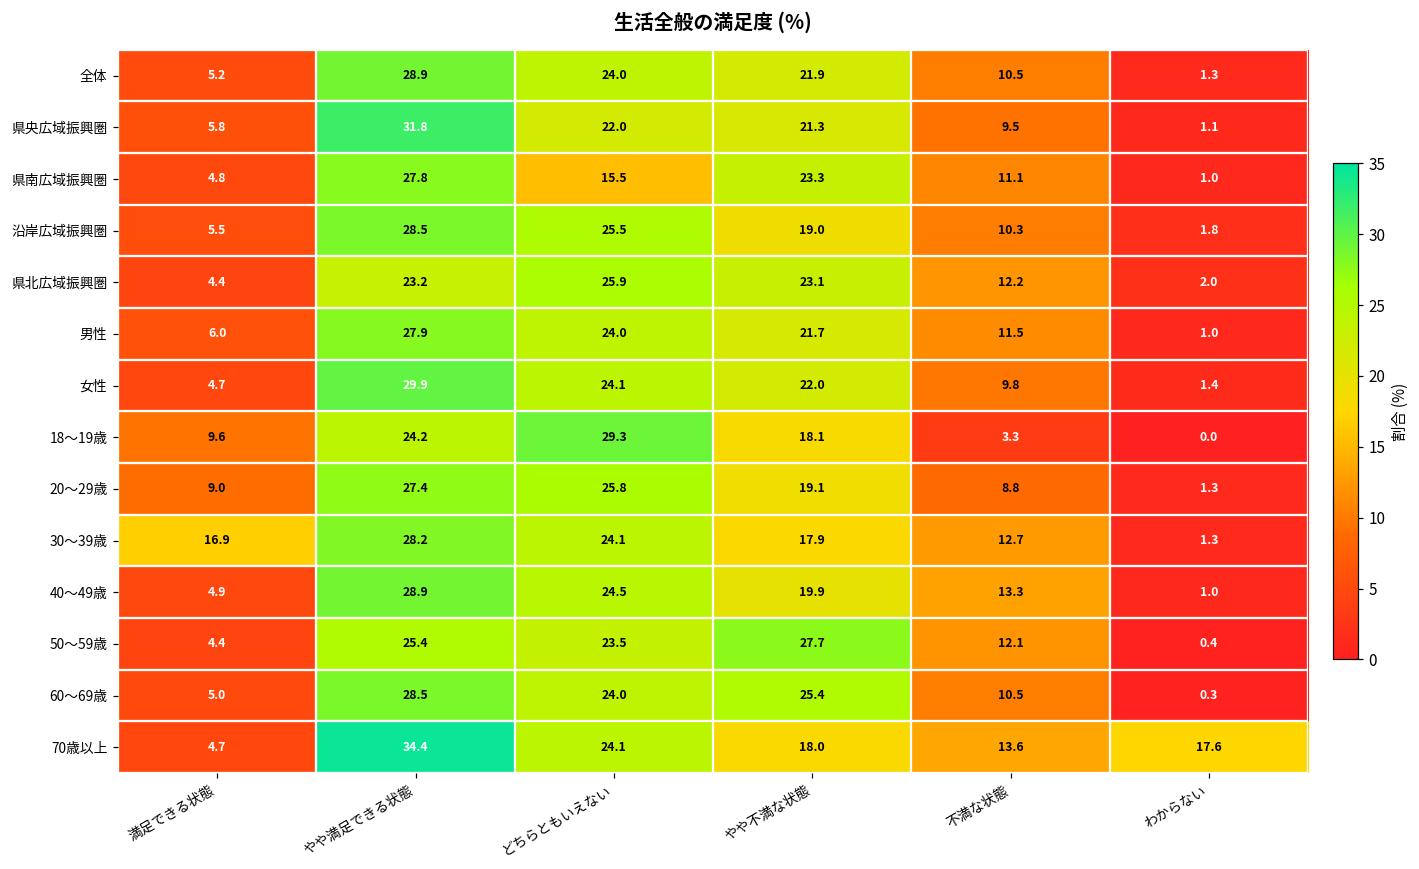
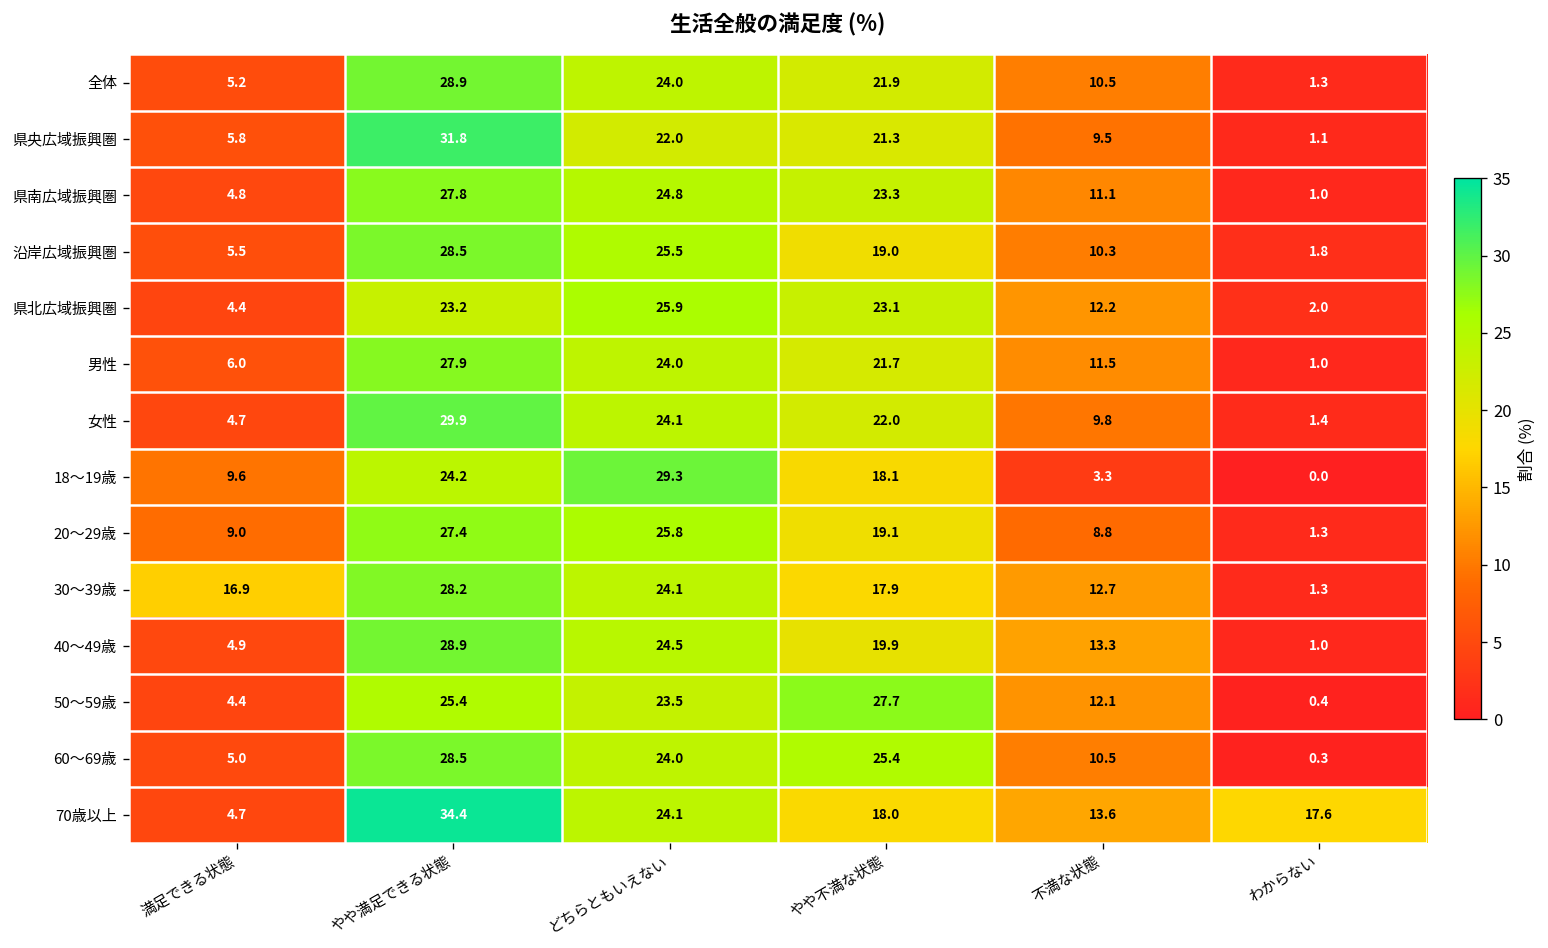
県南広域振興圏, どちらともいえない: 15.5 -> 24.8
